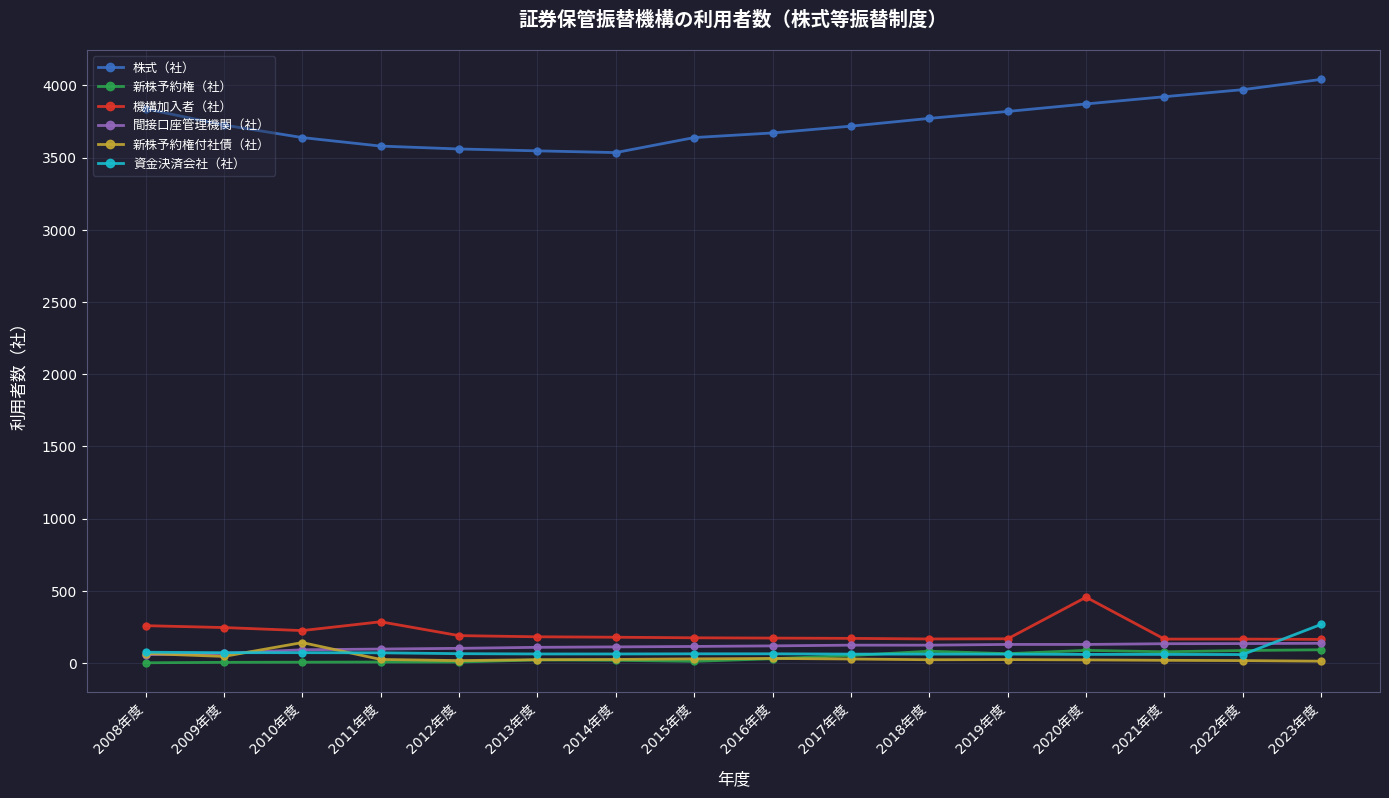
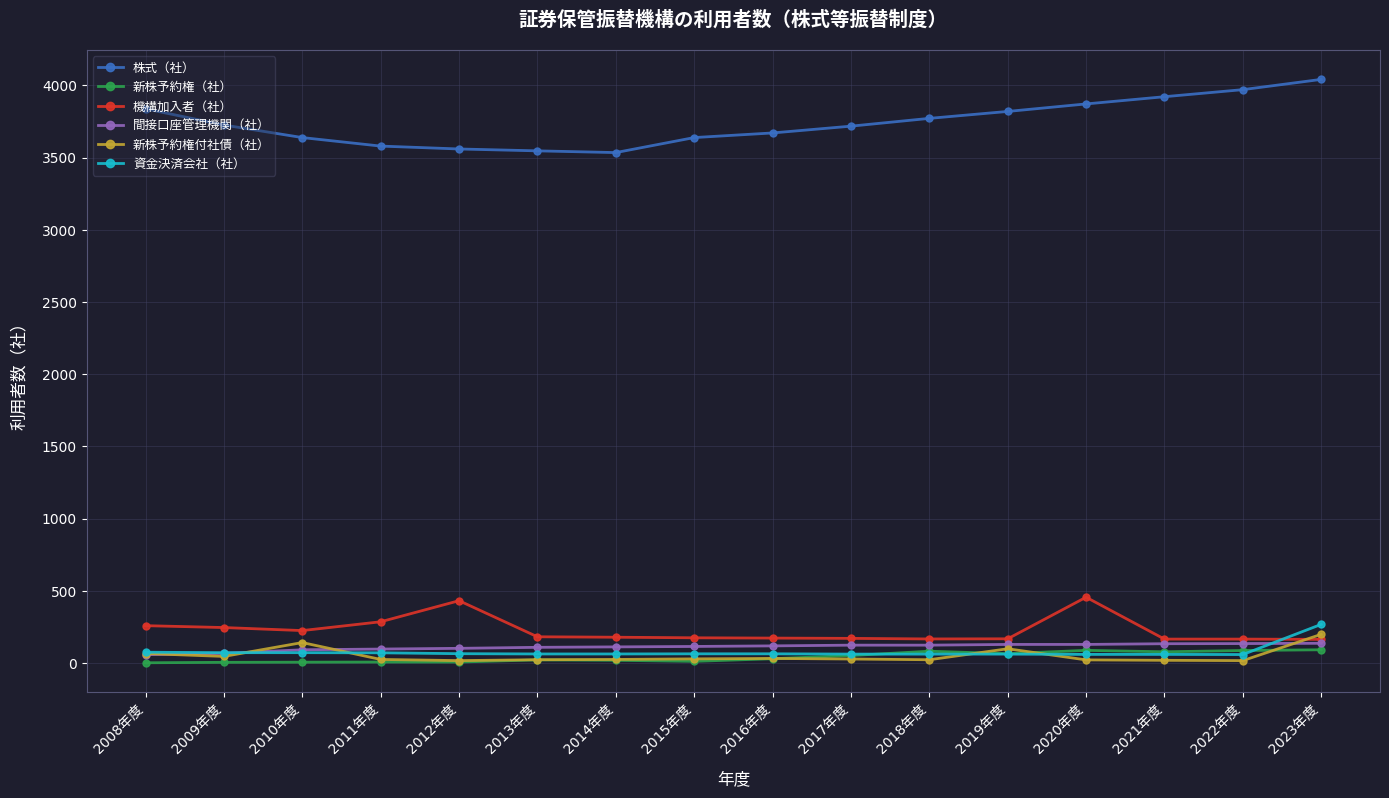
機構加入者（社）, 2012年度: 190 -> 430
新株予約権付社債（社）, 2019年度: 20 -> 100
新株予約権付社債（社）, 2023年度: 10 -> 200
